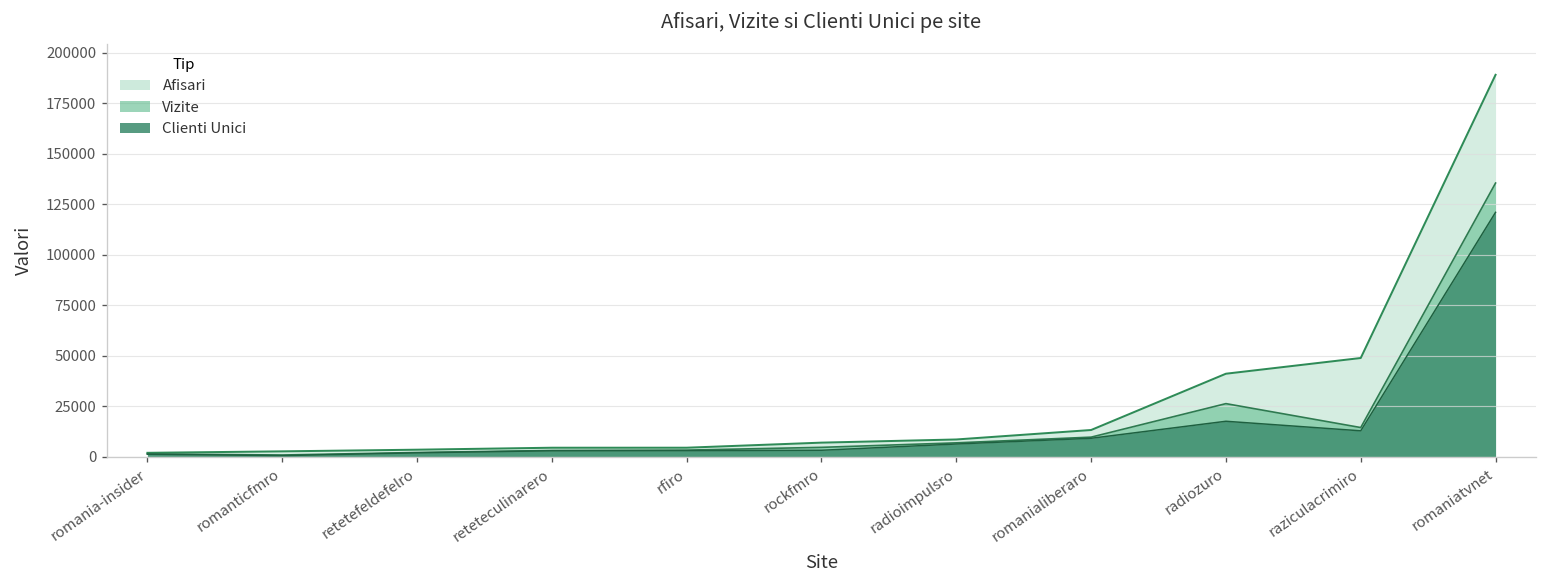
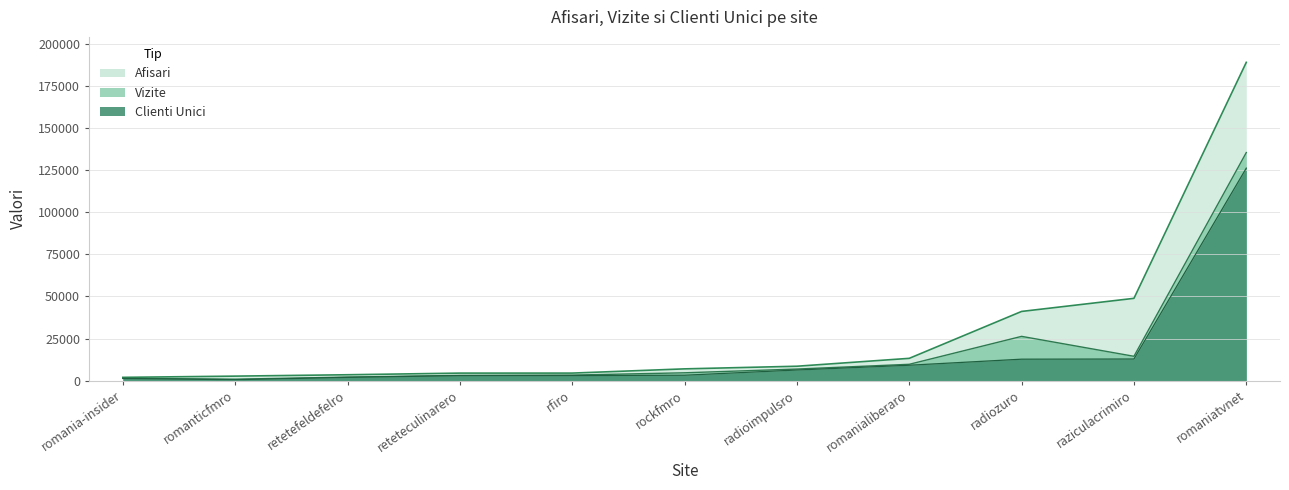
Clienti Unici, radiozuro: 18000 -> 13000
Clienti Unici, romaniatvnet: 121000 -> 126000
